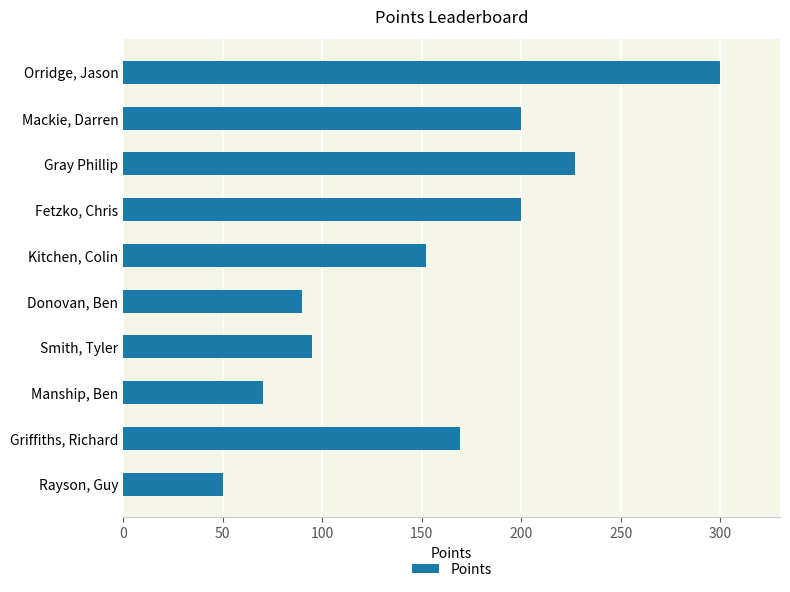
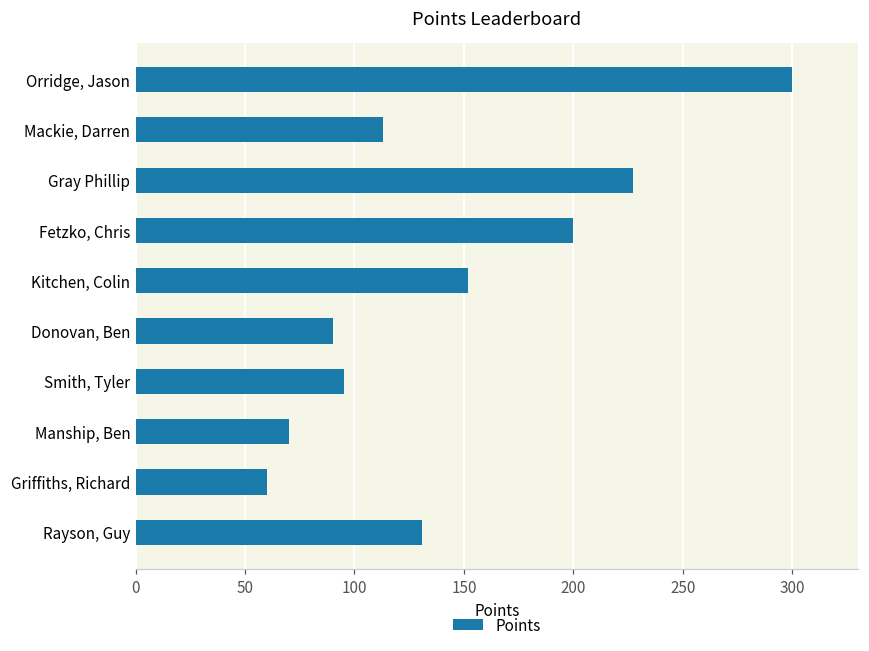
Mackie, Darren: 200 -> 113
Griffiths, Richard: 169 -> 60
Rayson, Guy: 50 -> 131
